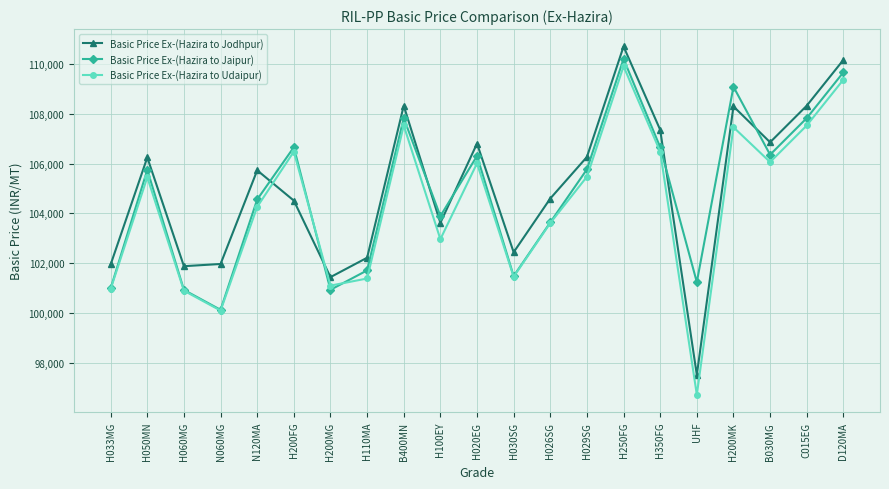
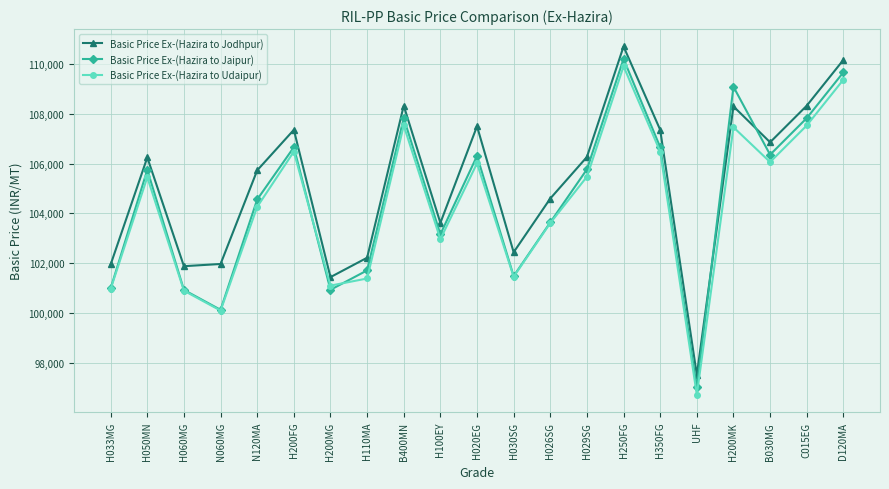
Basic Price Ex-(Hazira to Jodhpur), H200FG: 104,500 -> 107,400
Basic Price Ex-(Hazira to Jaipur), H100EY: 103,900 -> 103,200
Basic Price Ex-(Hazira to Jodhpur), H020EG: 106,800 -> 107,500
Basic Price Ex-(Hazira to Jaipur), UHF: 101,200 -> 97,000
